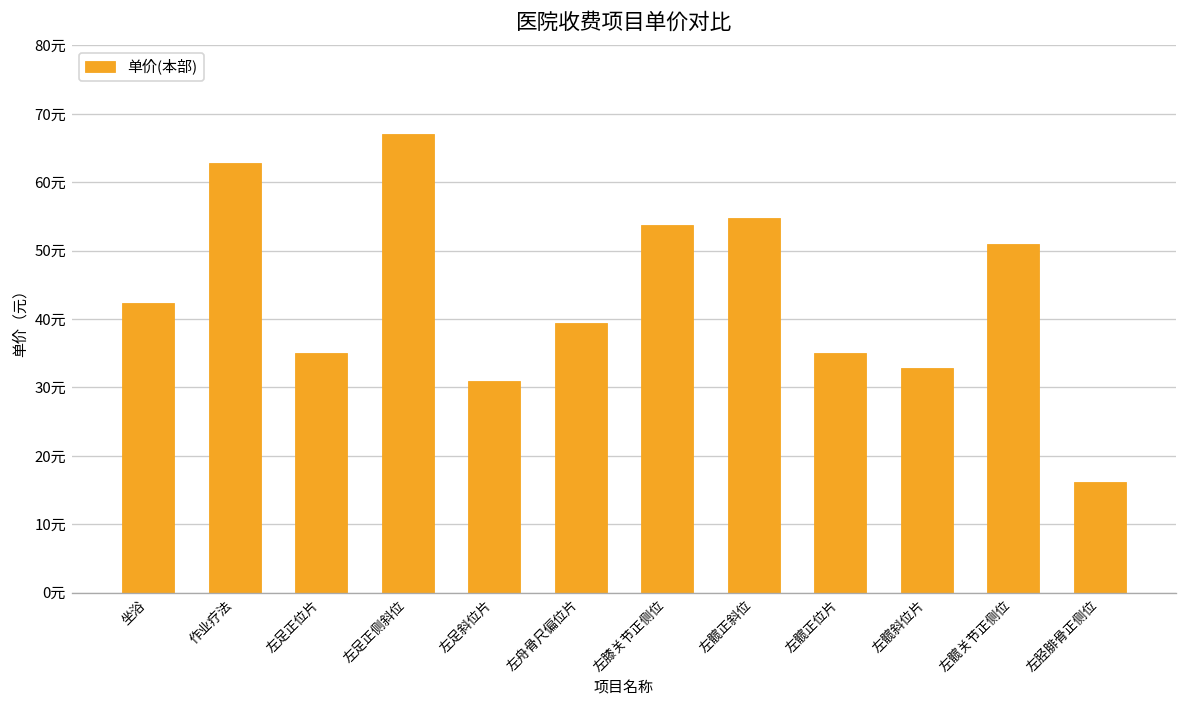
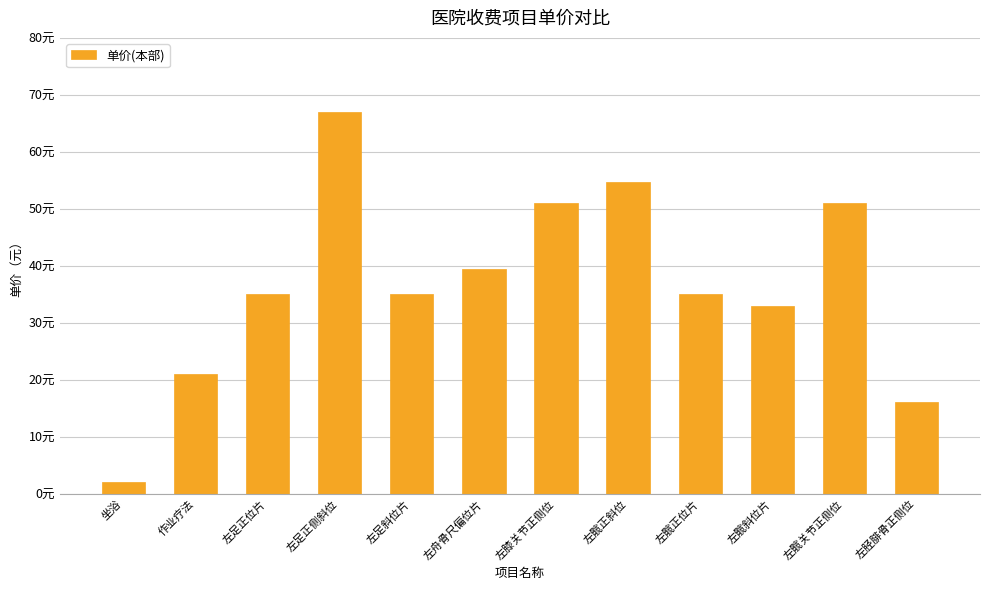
坐浴: 42元 -> 2元
作业疗法: 63元 -> 21元
左足斜位片: 31元 -> 35元
左膝关节正侧位: 54元 -> 51元
